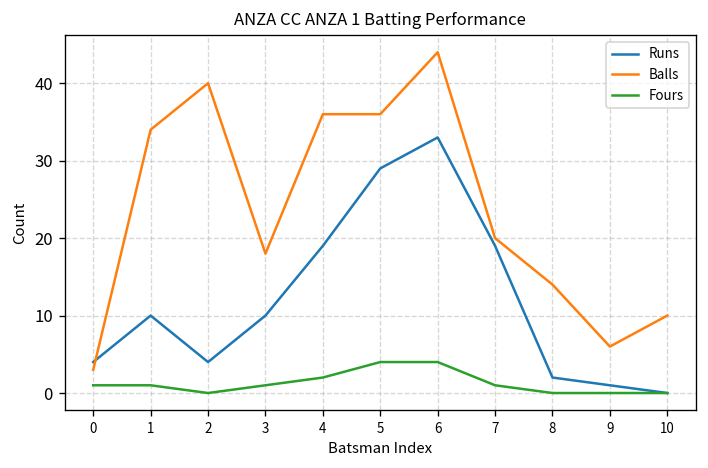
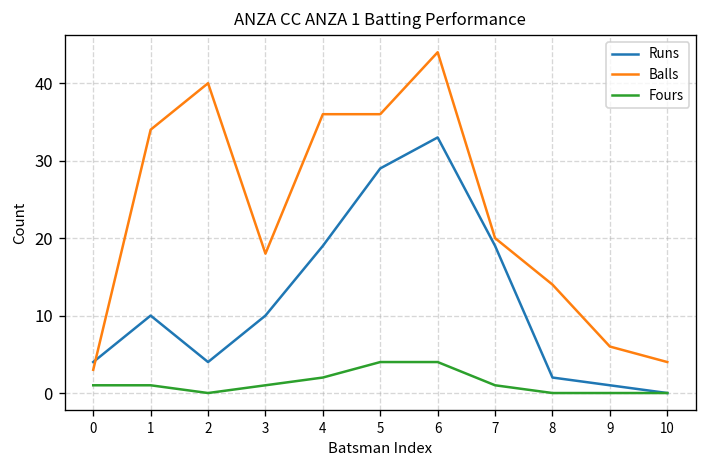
Balls, 10: 10 -> 4
